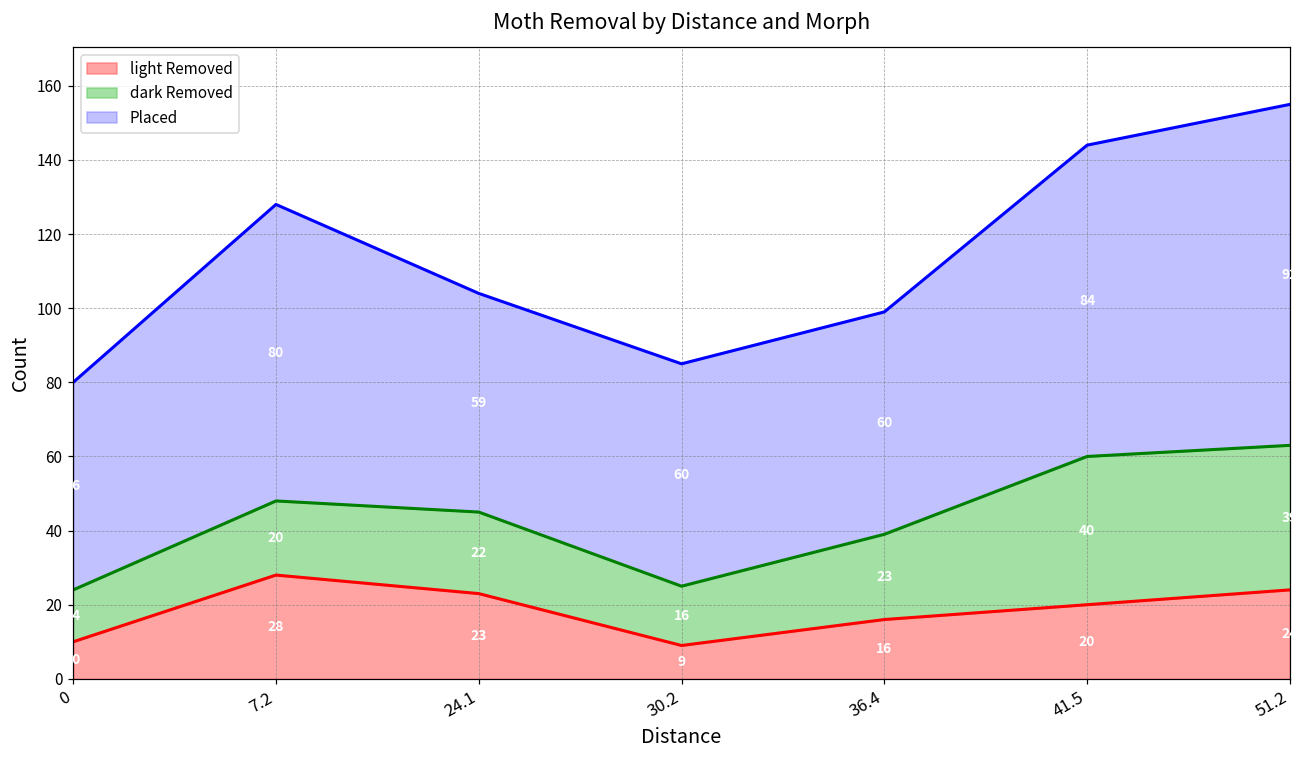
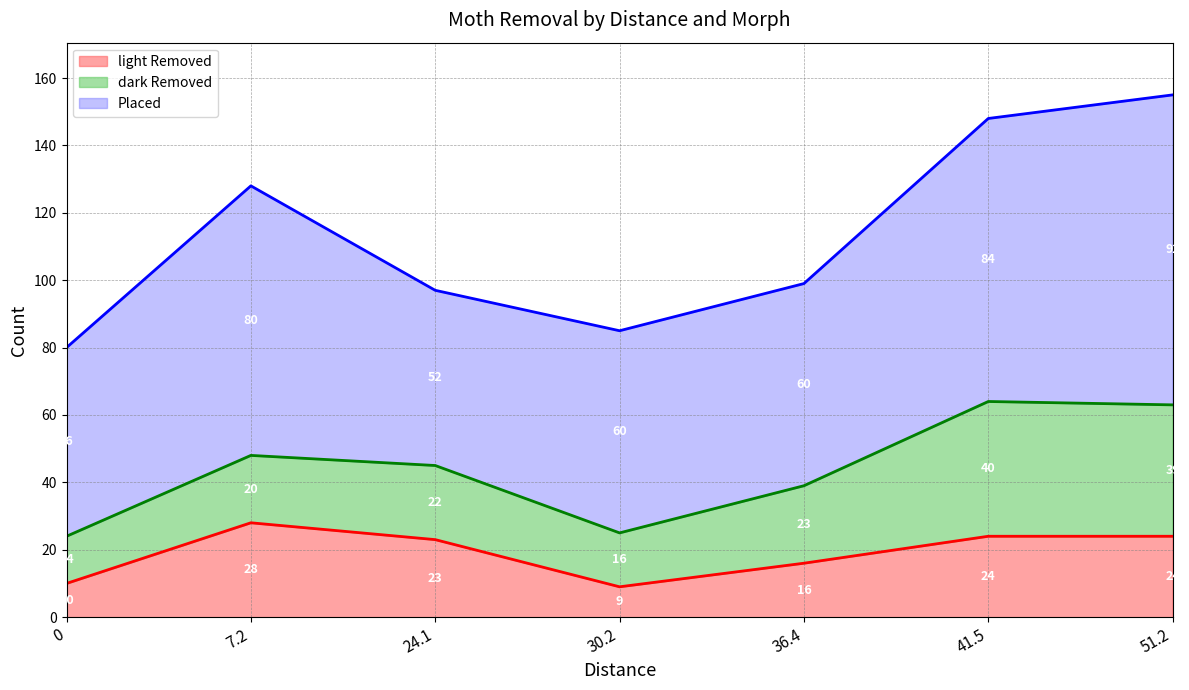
Placed, 24.1: 59 -> 52
light Removed, 41.5: 20 -> 24
